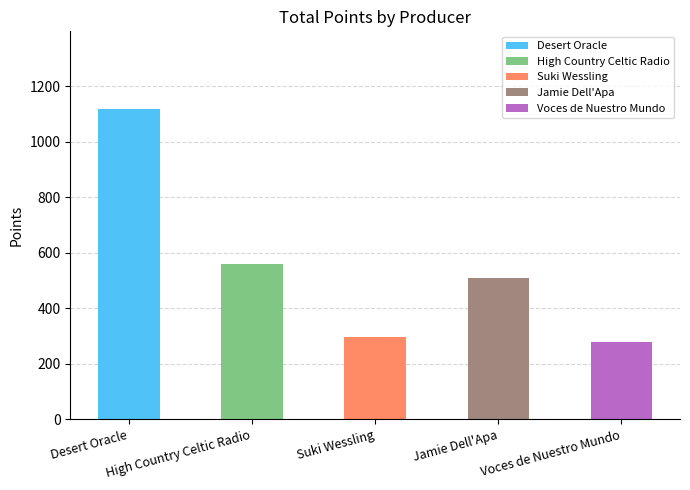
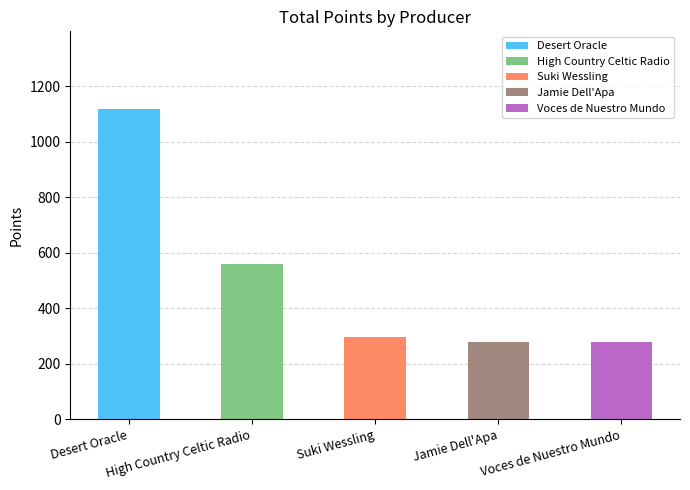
Jamie Dell'Apa: 510 -> 280
